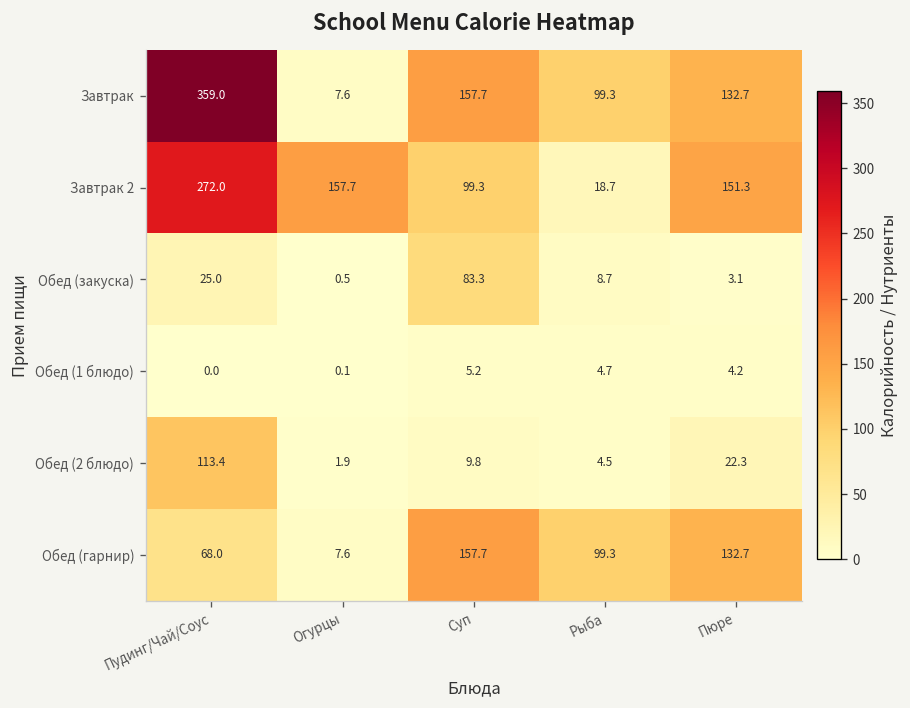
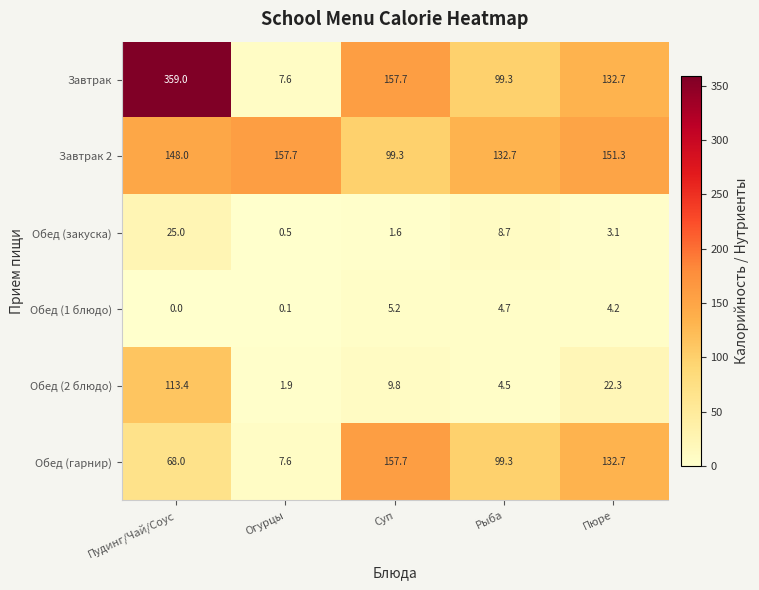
Завтрак 2, Пудинг/Чай/Соус: 272.0 -> 148.0
Завтрак 2, Рыба: 18.7 -> 132.7
Обед (закуска), Суп: 83.3 -> 1.6
